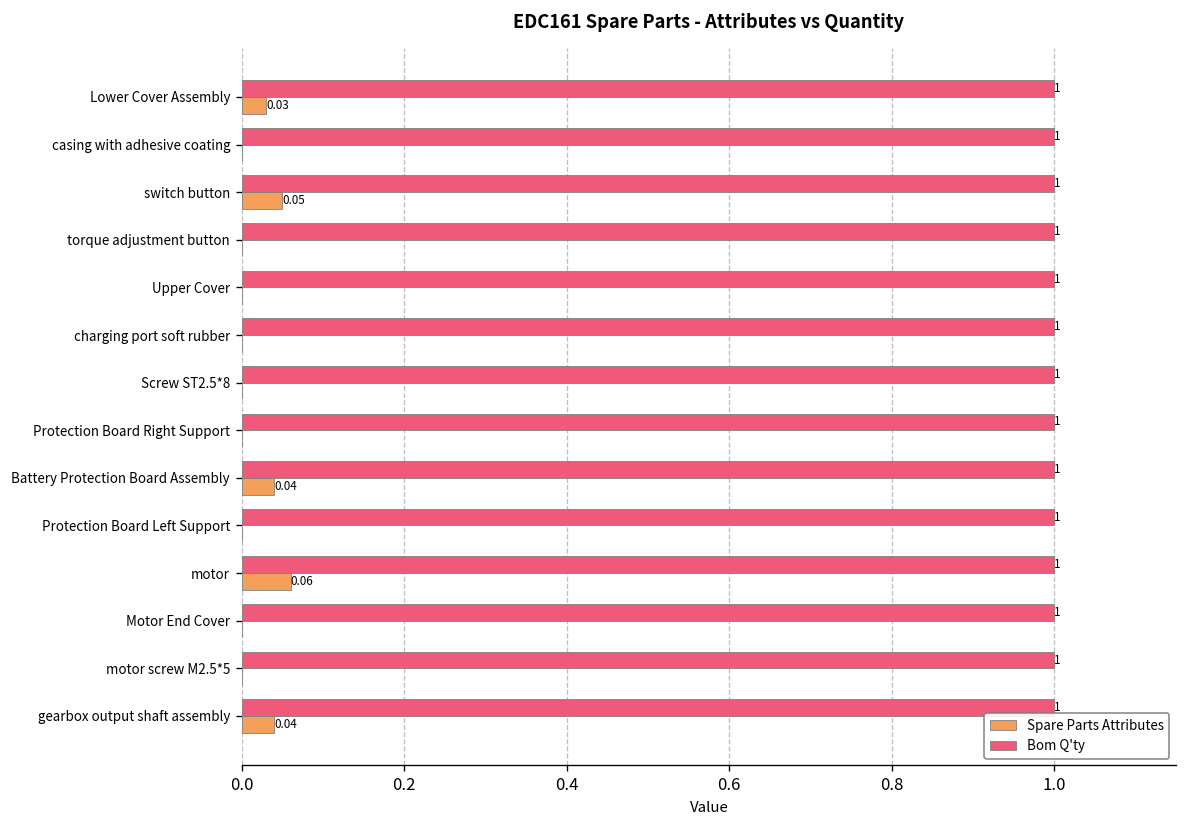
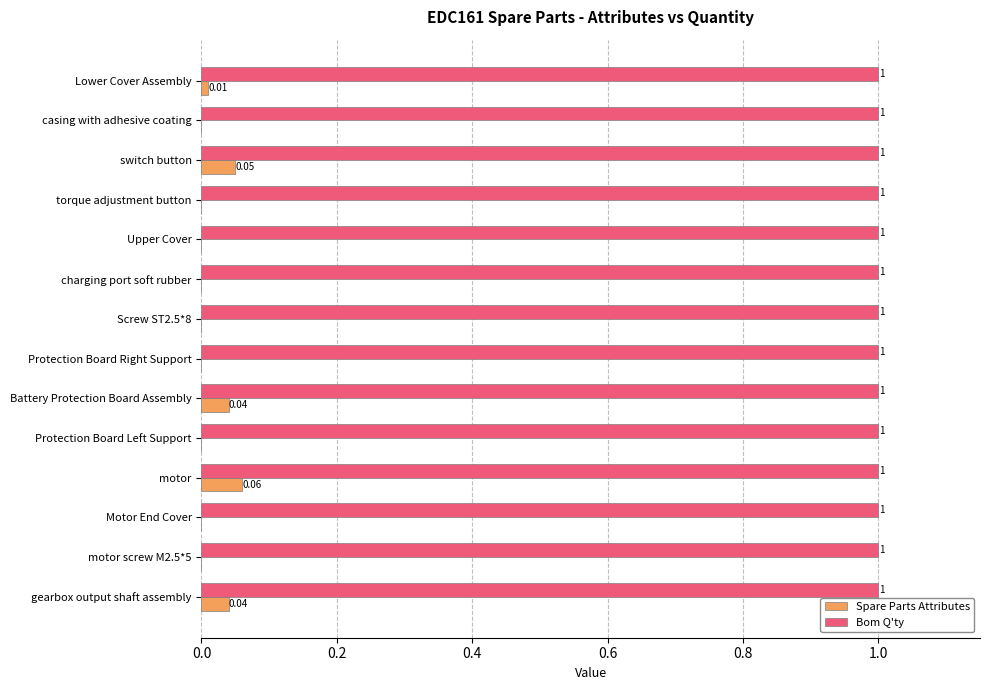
Spare Parts Attributes, Lower Cover Assembly: 0.03 -> 0.01
